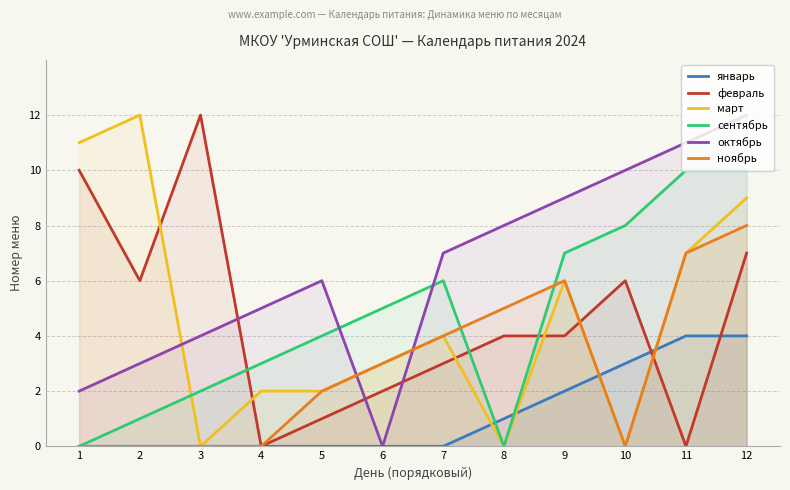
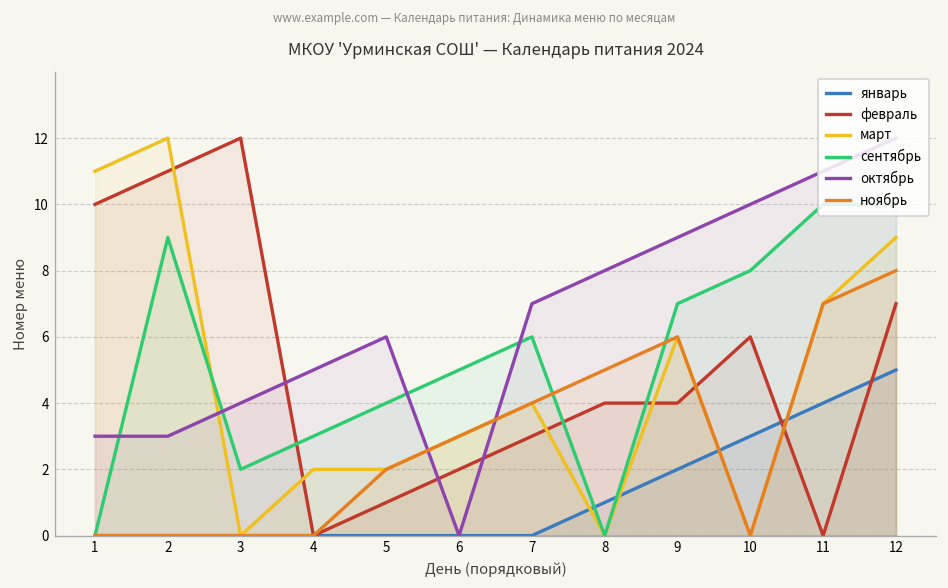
октябрь, 1: 2 -> 3
февраль, 2: 6 -> 11
сентябрь, 2: 1 -> 9
январь, 12: 4 -> 5
